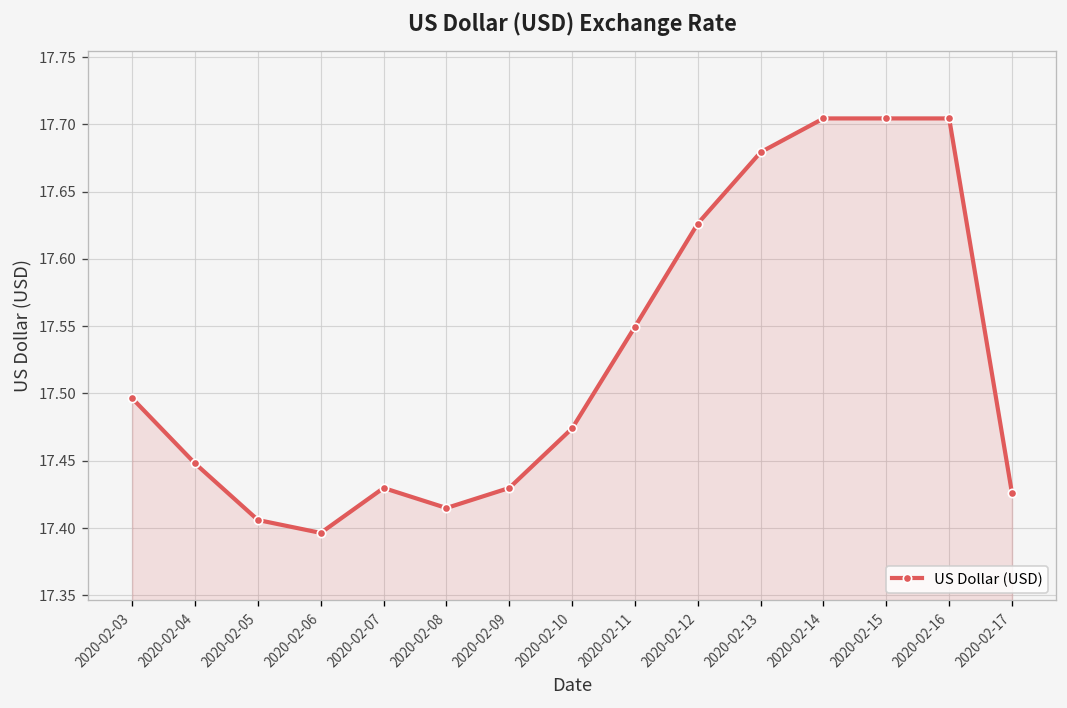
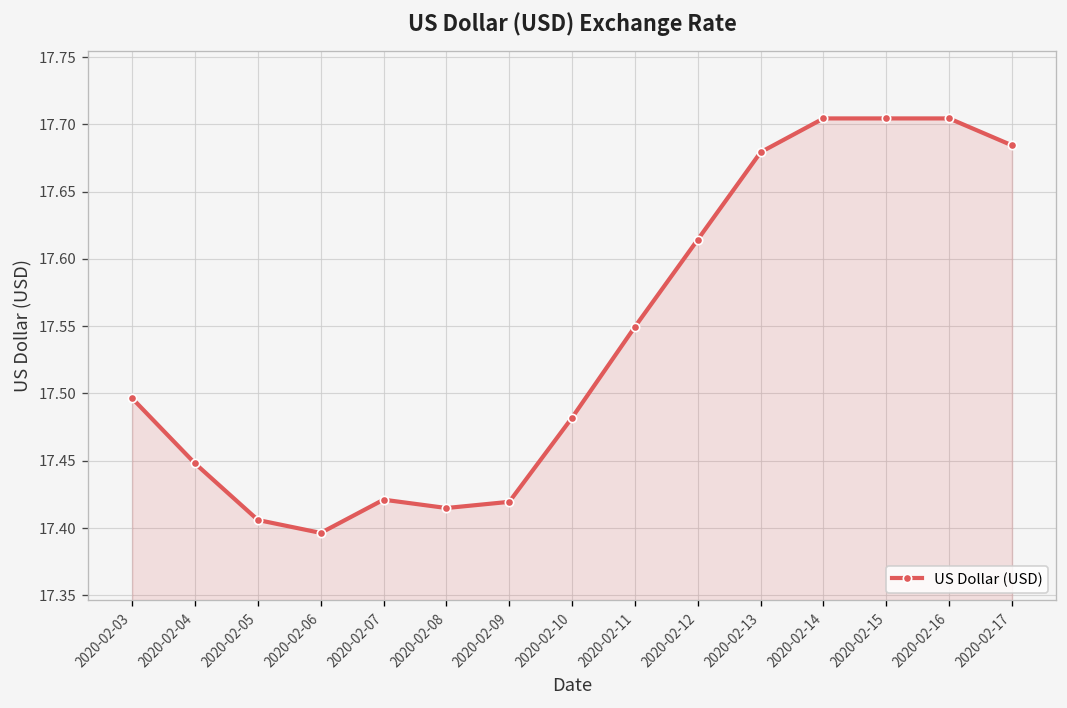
2020-02-07: 17.430 -> 17.421
2020-02-09: 17.430 -> 17.420
2020-02-10: 17.474 -> 17.482
2020-02-12: 17.626 -> 17.614
2020-02-17: 17.426 -> 17.684
